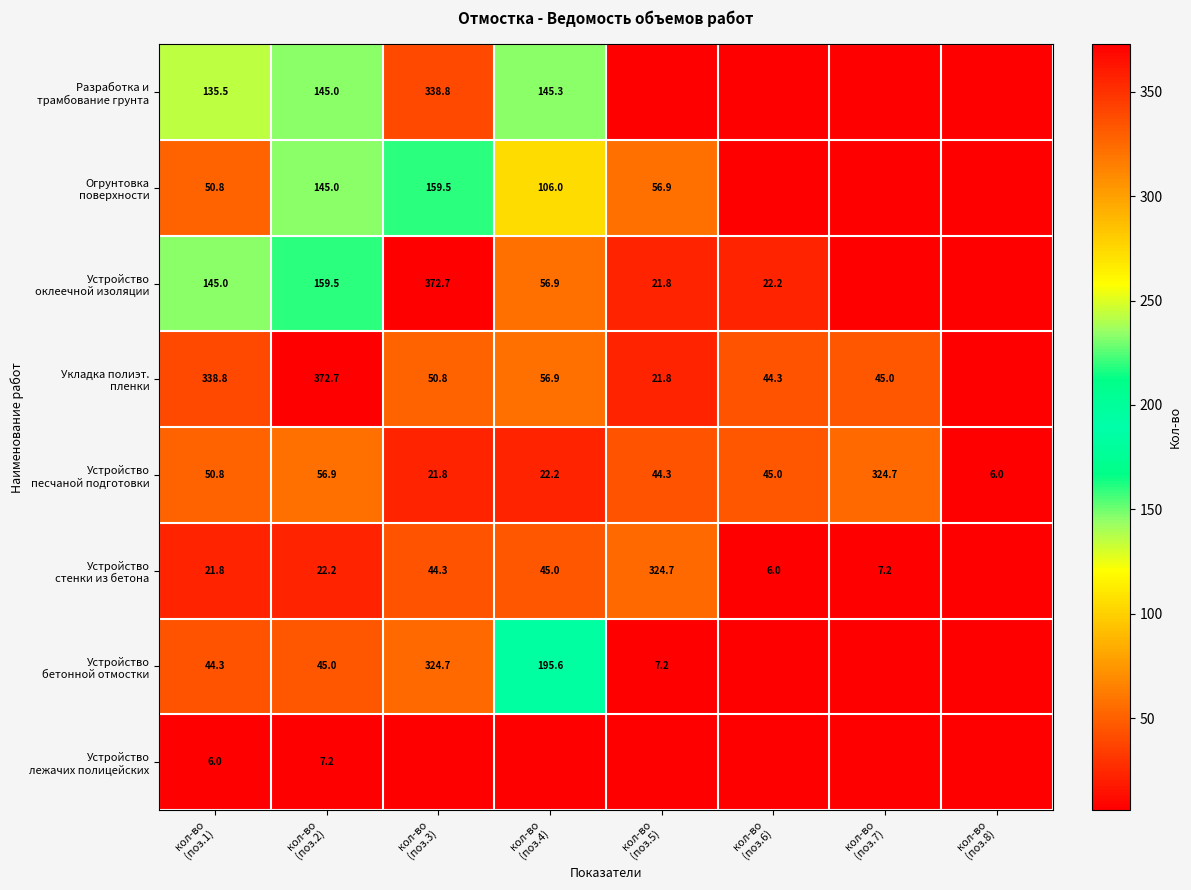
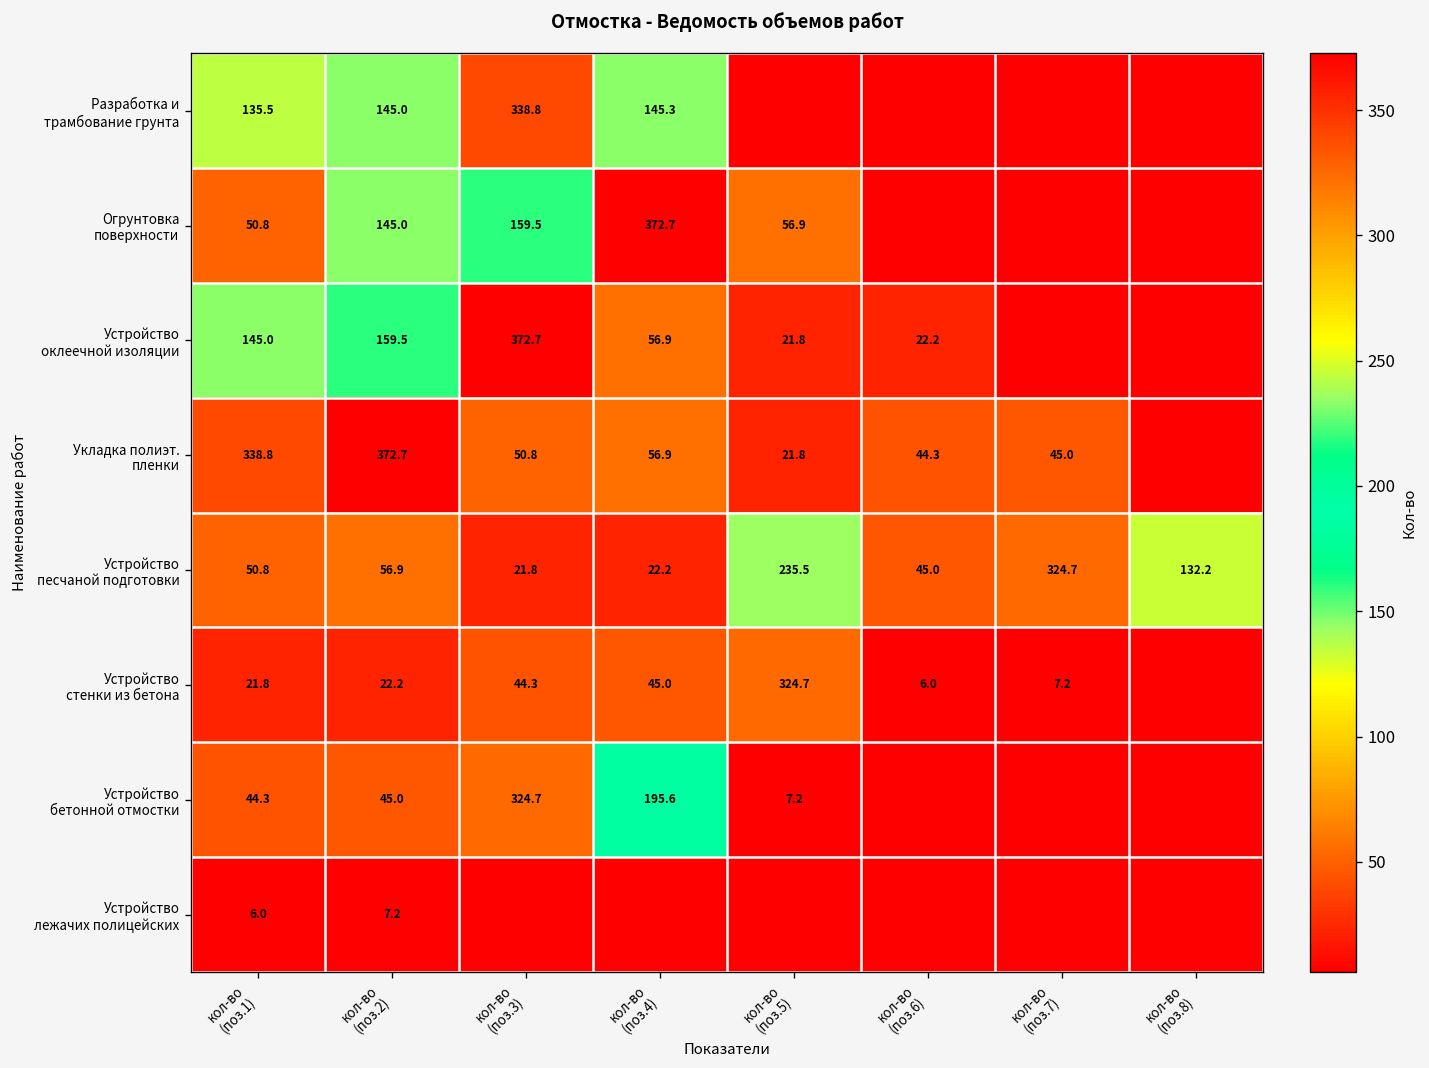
Огрунтовка поверхности, кол-во (поз.4): 106.0 -> 372.7
Устройство песчаной подготовки, кол-во (поз.5): 44.3 -> 235.5
Устройство песчаной подготовки, кол-во (поз.8): 6.0 -> 132.2
